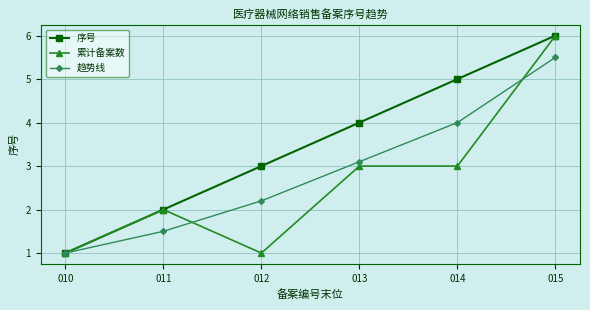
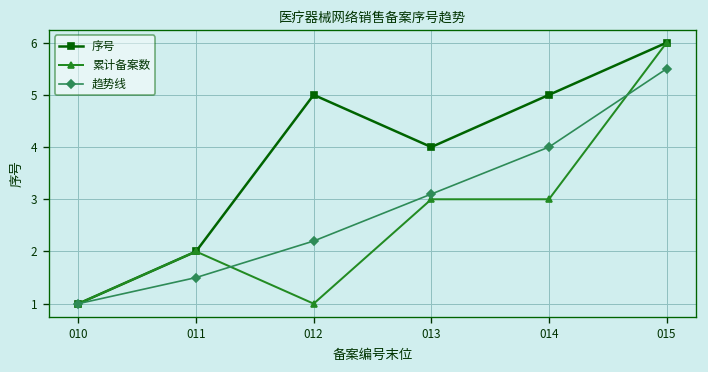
序号, 012: 3 -> 5
